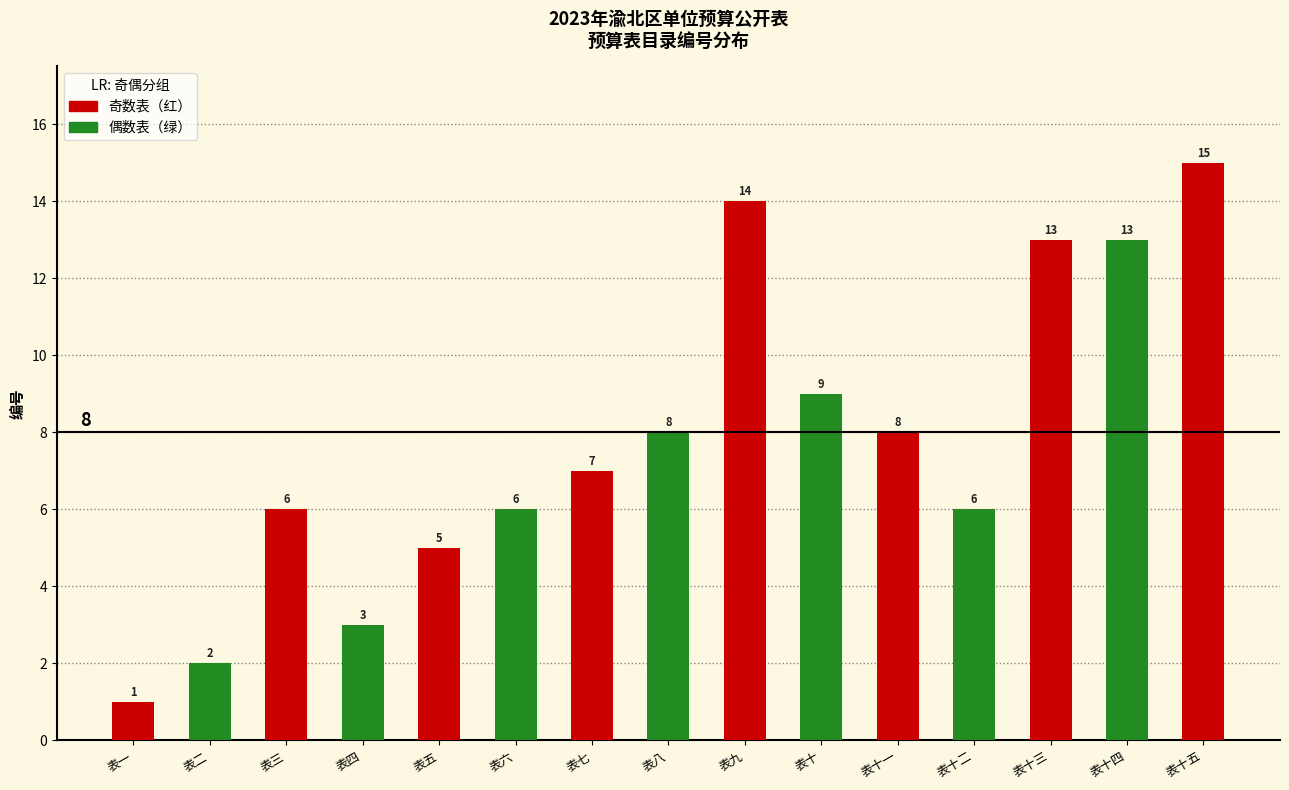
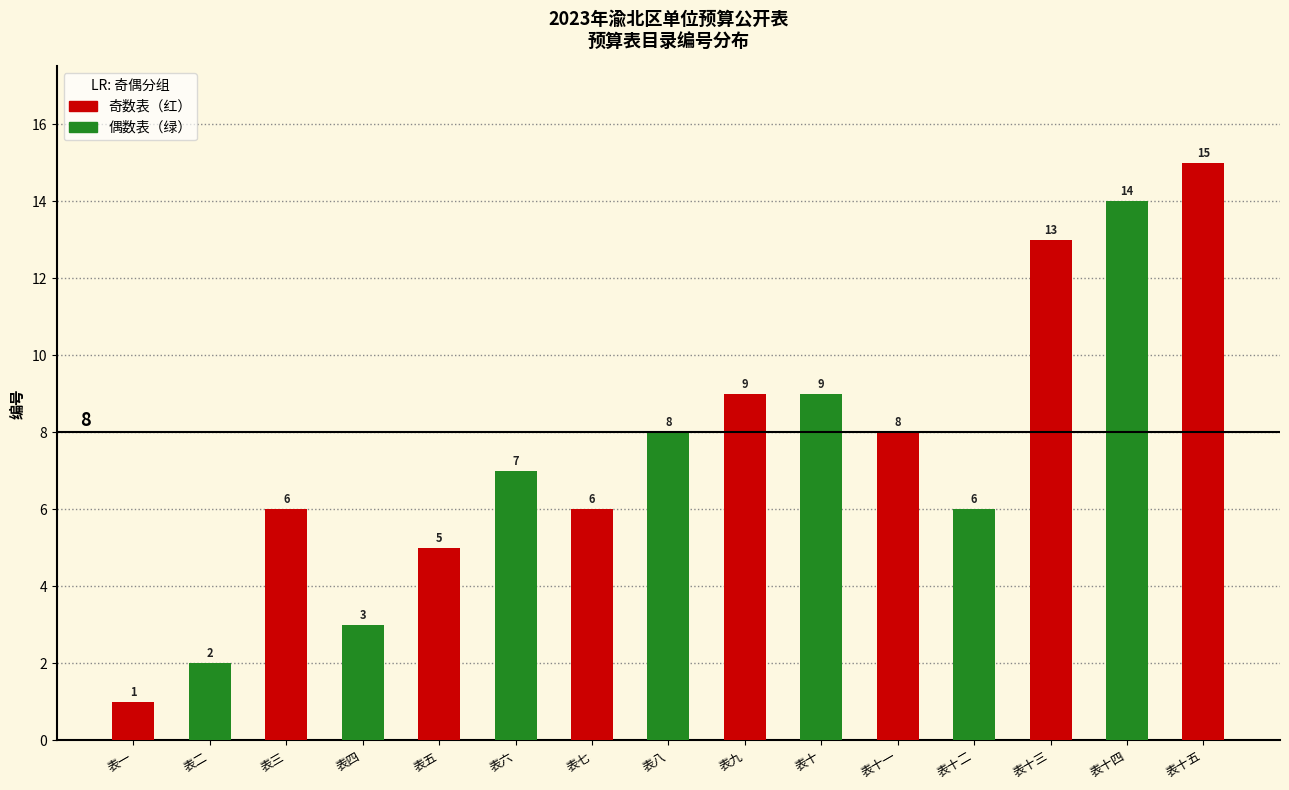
表六: 6 -> 7
表七: 7 -> 6
表九: 14 -> 9
表十四: 13 -> 14
